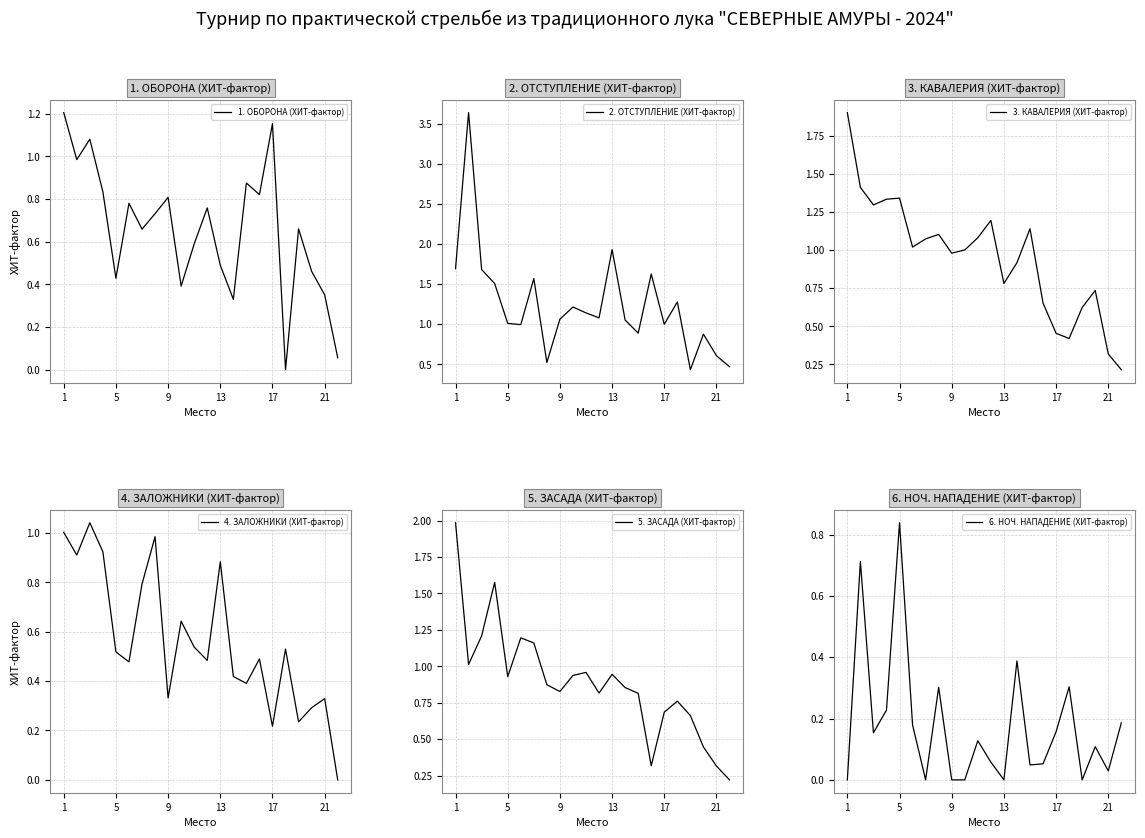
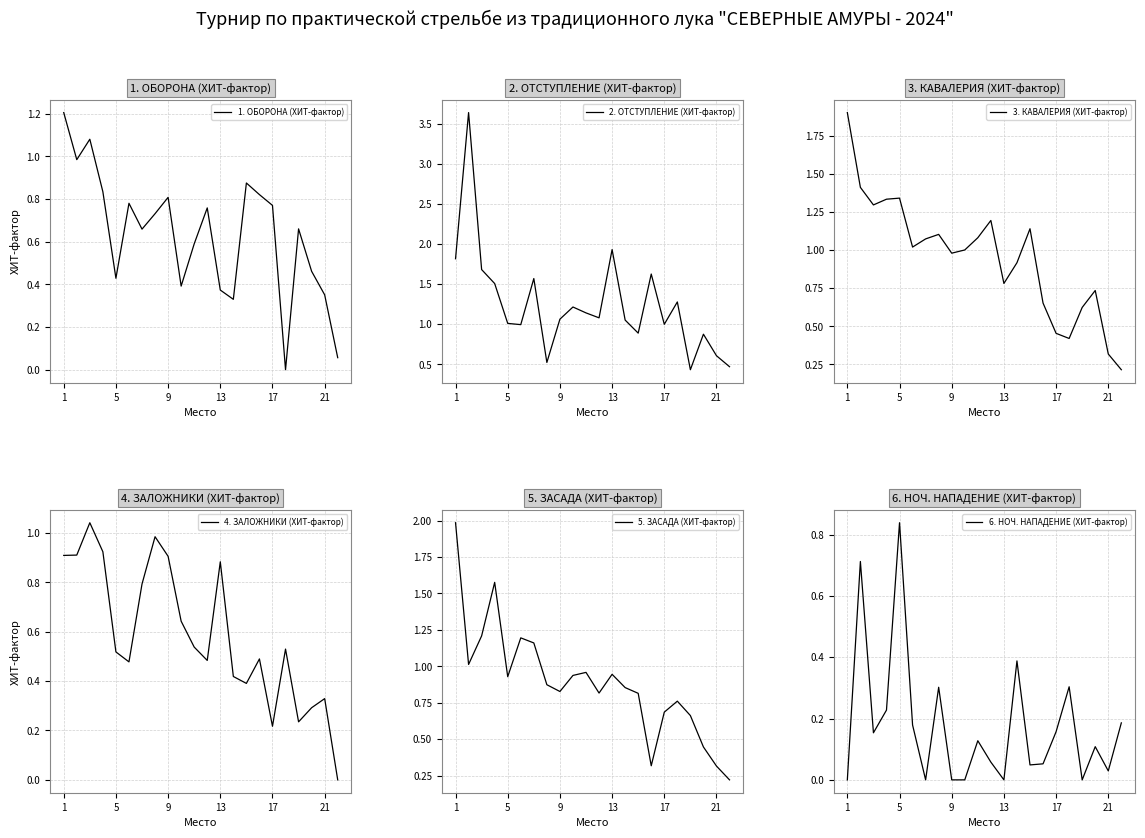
1. ОБОРОНА (ХИТ-фактор), 13: 0.49 -> 0.37
1. ОБОРОНА (ХИТ-фактор), 17: 1.15 -> 0.77
2. ОТСТУПЛЕНИЕ (ХИТ-фактор), 1: 1.7 -> 1.8
4. ЗАЛОЖНИКИ (ХИТ-фактор), 1: 1.00 -> 0.91
4. ЗАЛОЖНИКИ (ХИТ-фактор), 9: 0.33 -> 0.90
